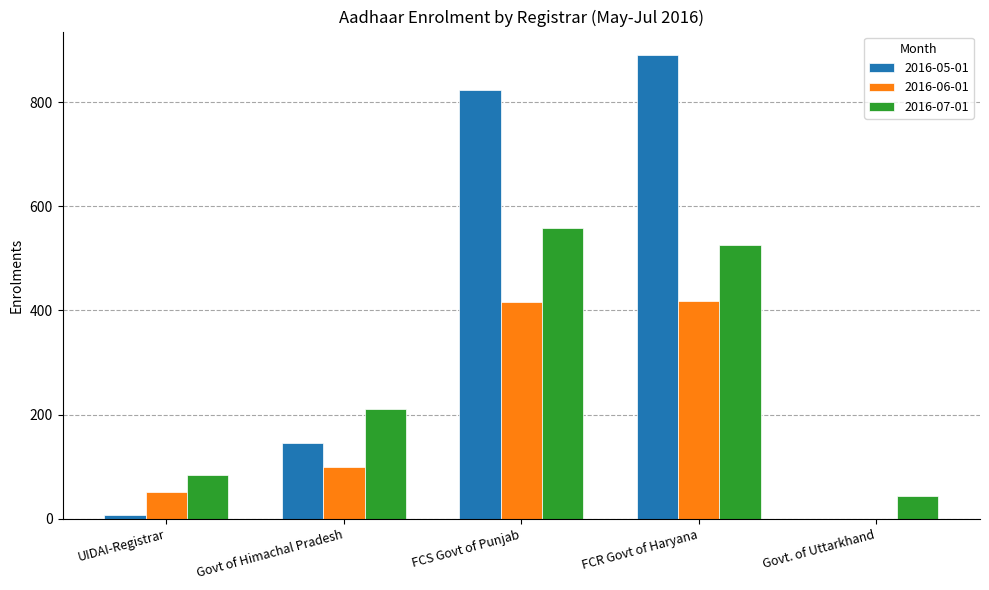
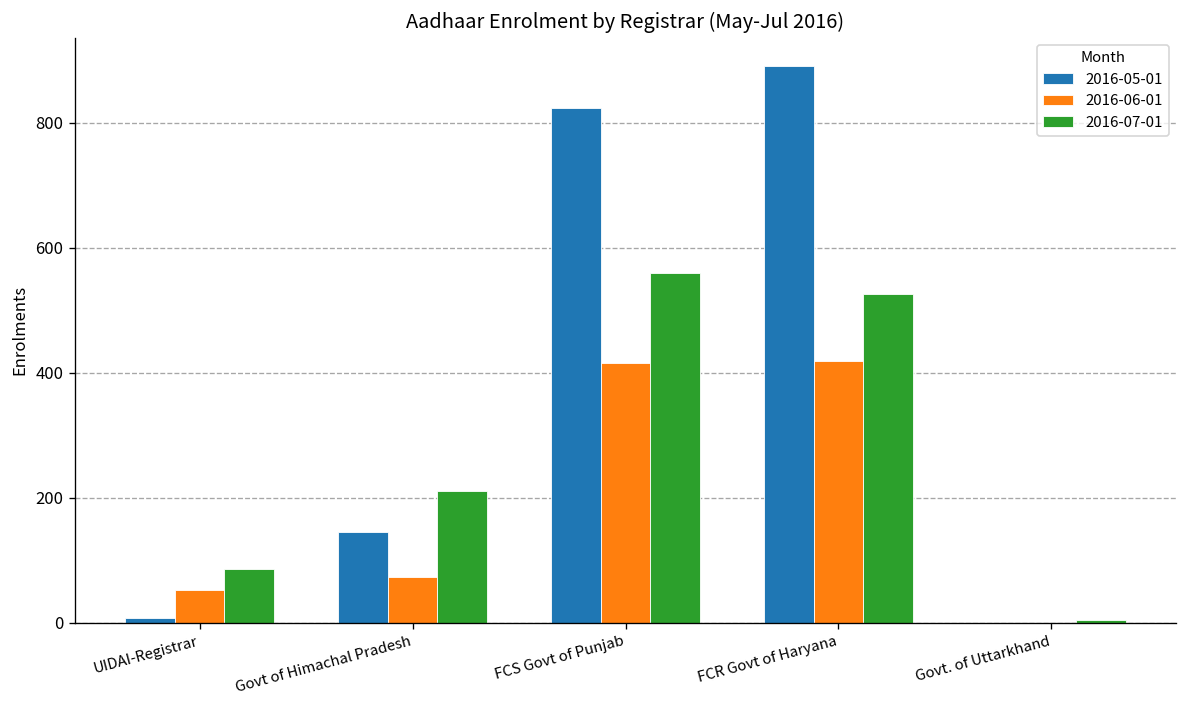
2016-06-01, Govt of Himachal Pradesh: 100 -> 70
2016-07-01, Govt. of Uttarkhand: 40 -> 0
